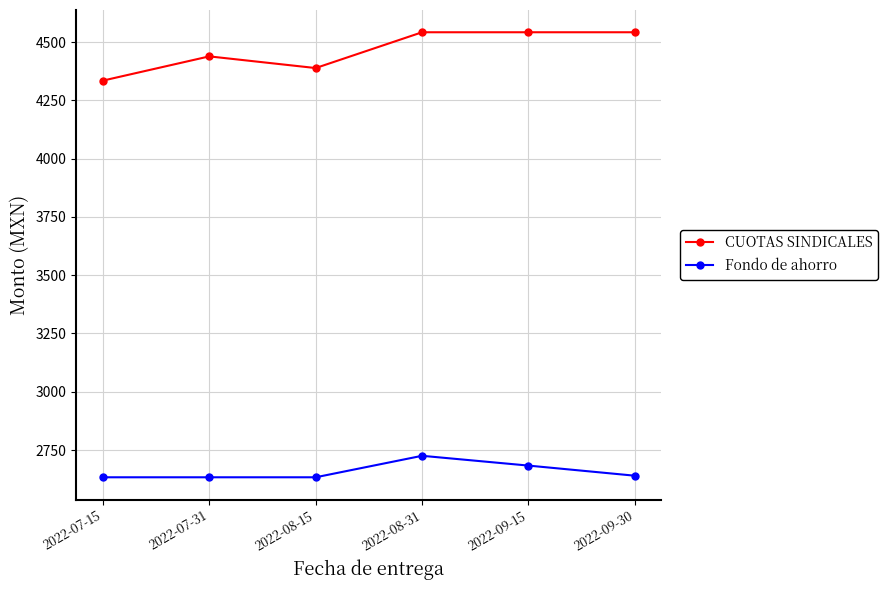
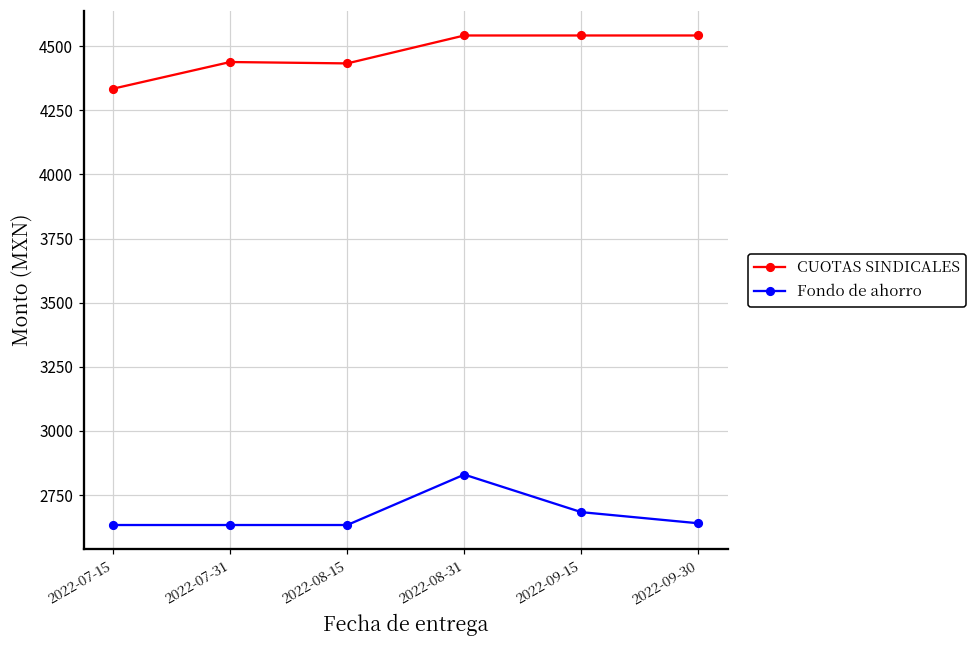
CUOTAS SINDICALES, 2022-08-15: 4390 -> 4430
Fondo de ahorro, 2022-08-31: 2730 -> 2830
